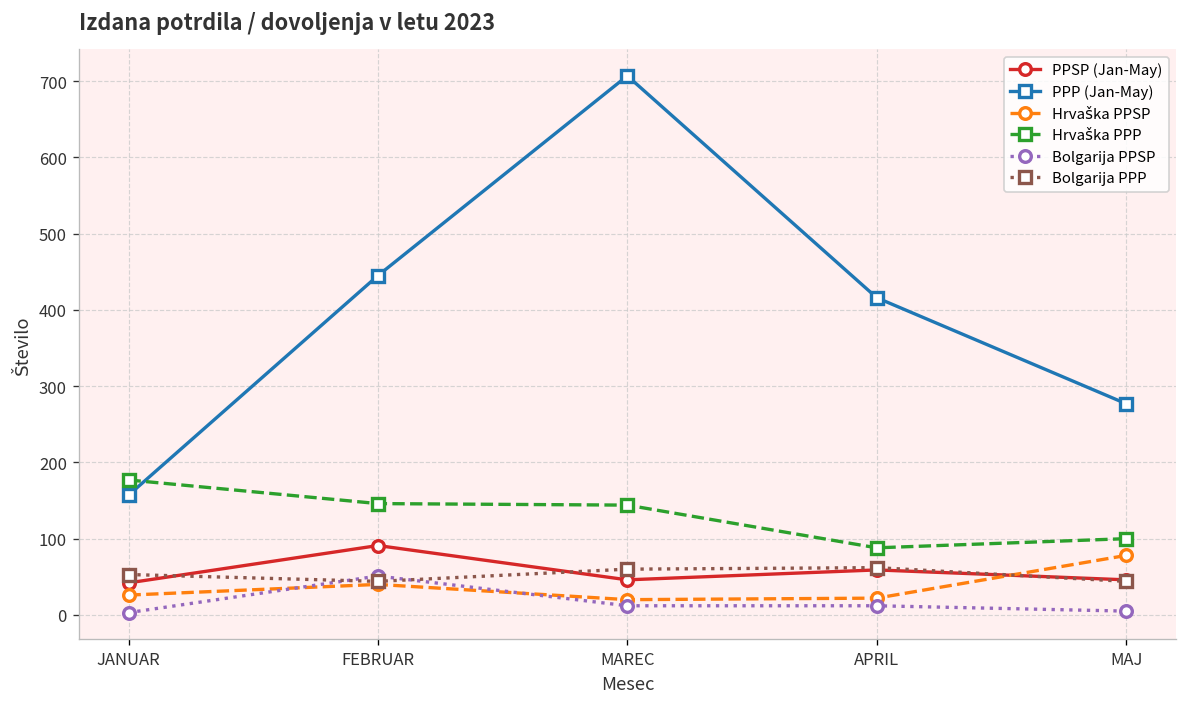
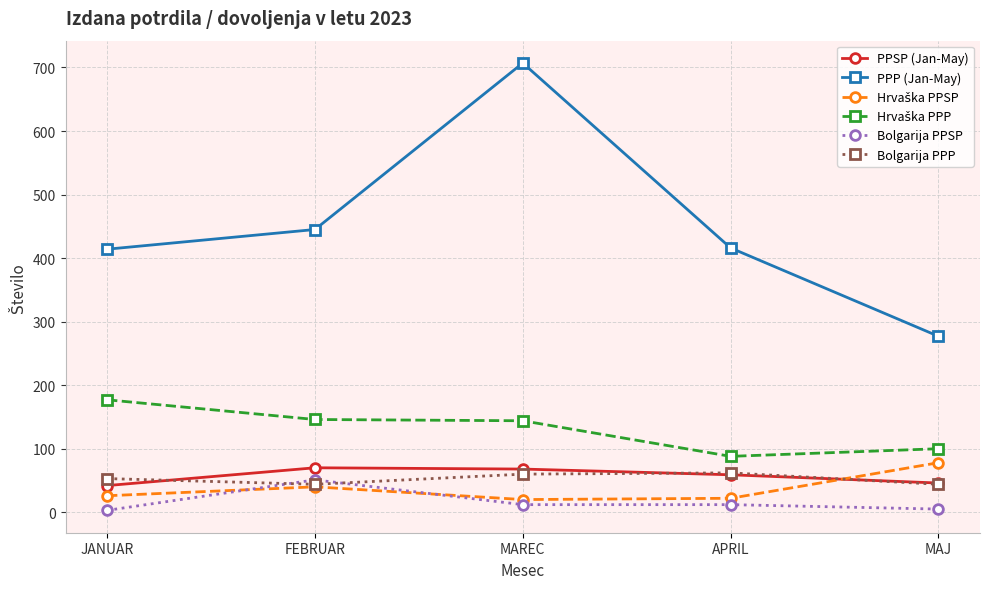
PPP (Jan-May), JANUAR: 160 -> 410
PPSP (Jan-May), FEBRUAR: 90 -> 70
PPSP (Jan-May), MAREC: 50 -> 70
